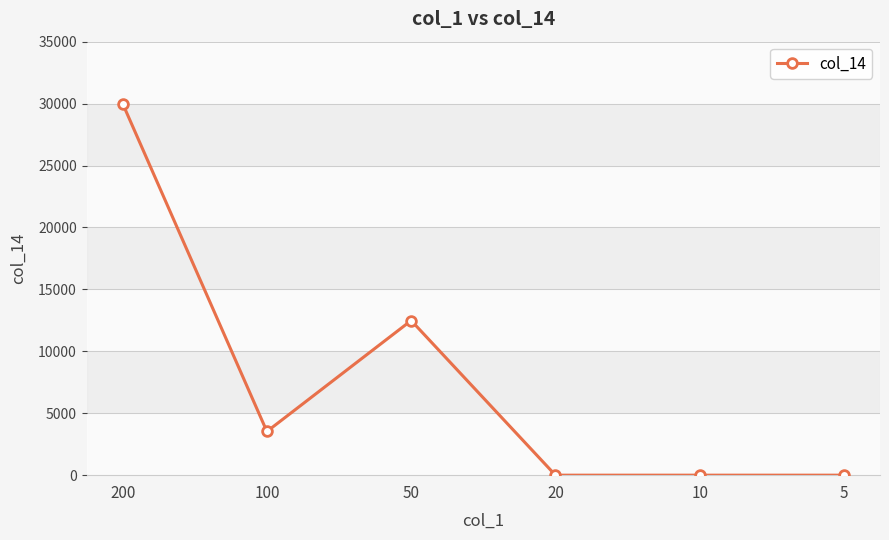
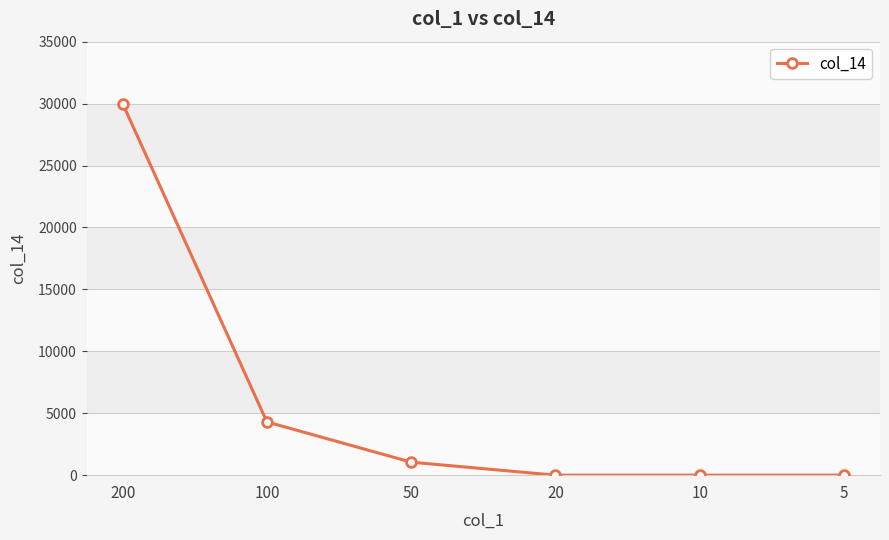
100: 3500 -> 4300
50: 12500 -> 1100
